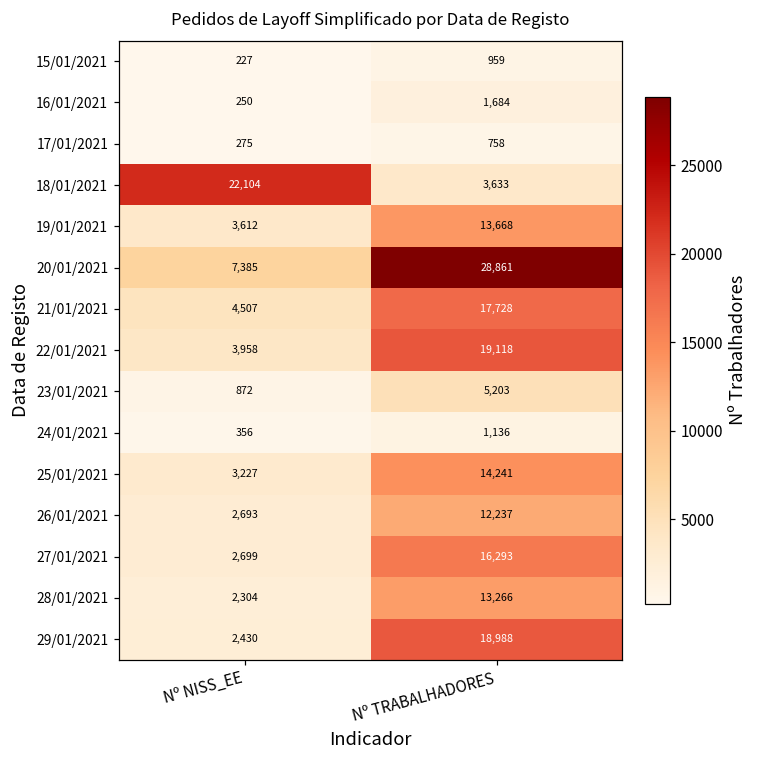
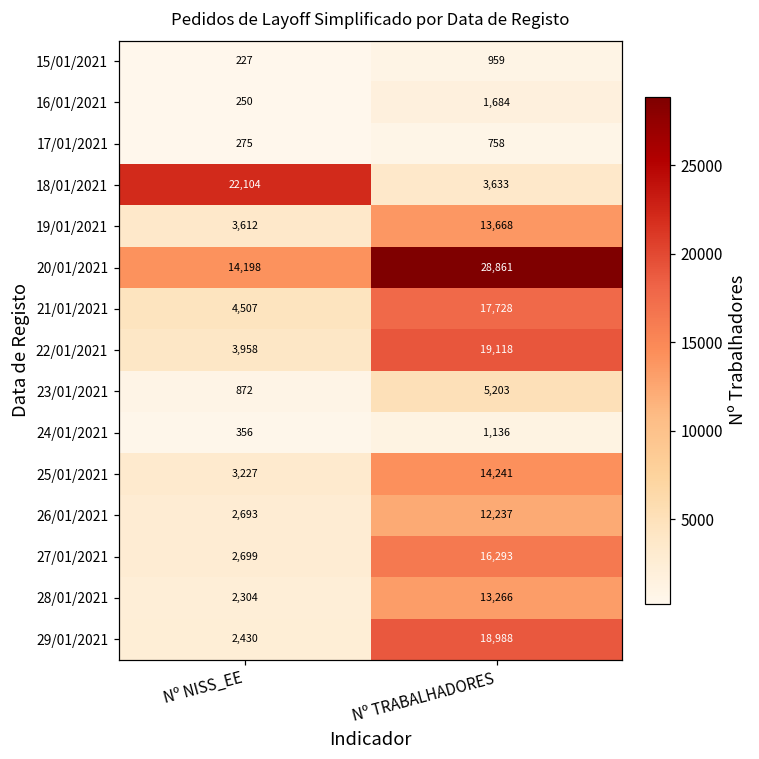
20/01/2021, Nº NISS_EE: 7,385 -> 14,198
